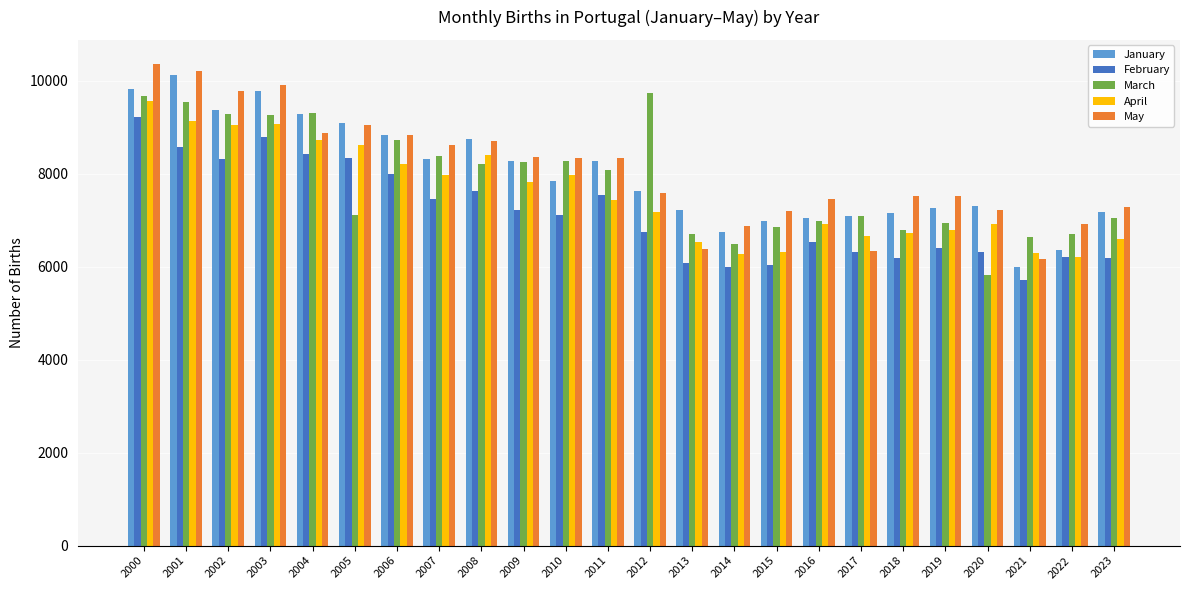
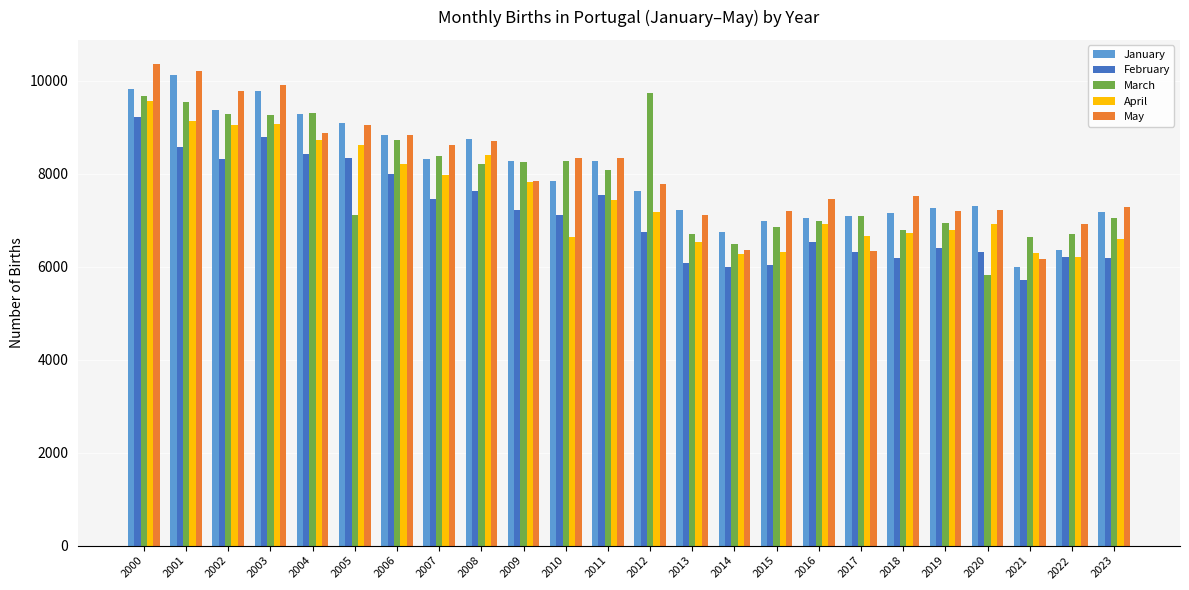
May, 2009: 8400 -> 7800
April, 2010: 8000 -> 6600
May, 2012: 7600 -> 7800
May, 2013: 6400 -> 7100
May, 2014: 6900 -> 6400
May, 2019: 7500 -> 7200
